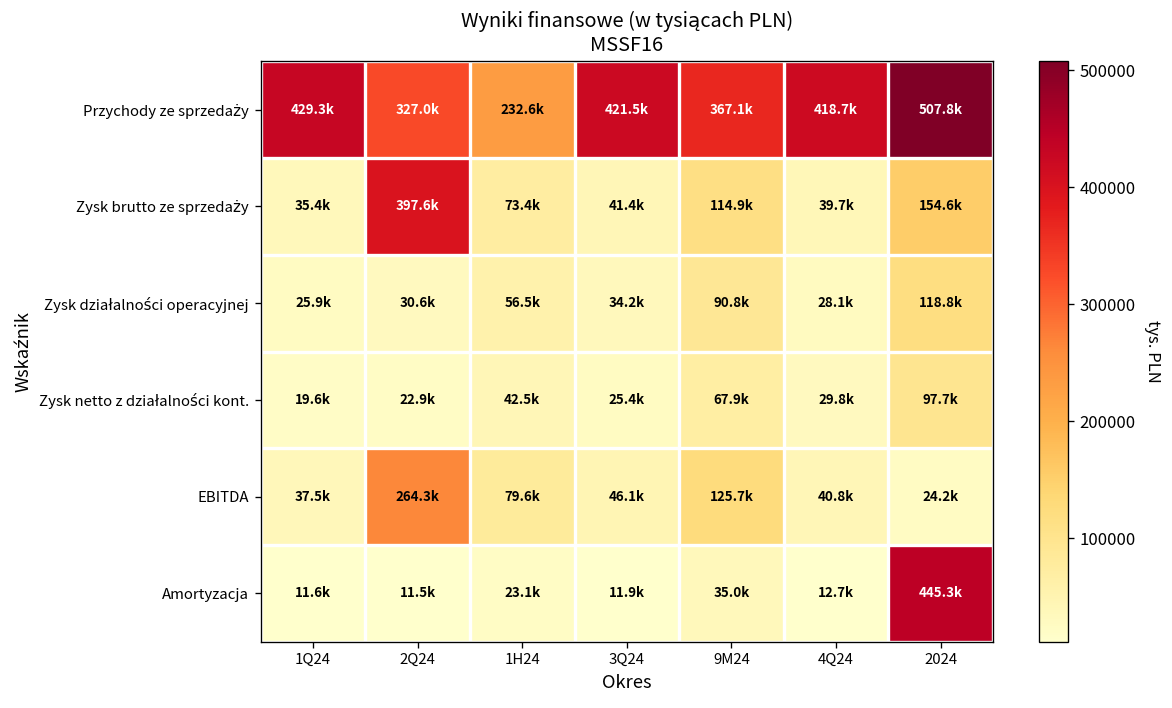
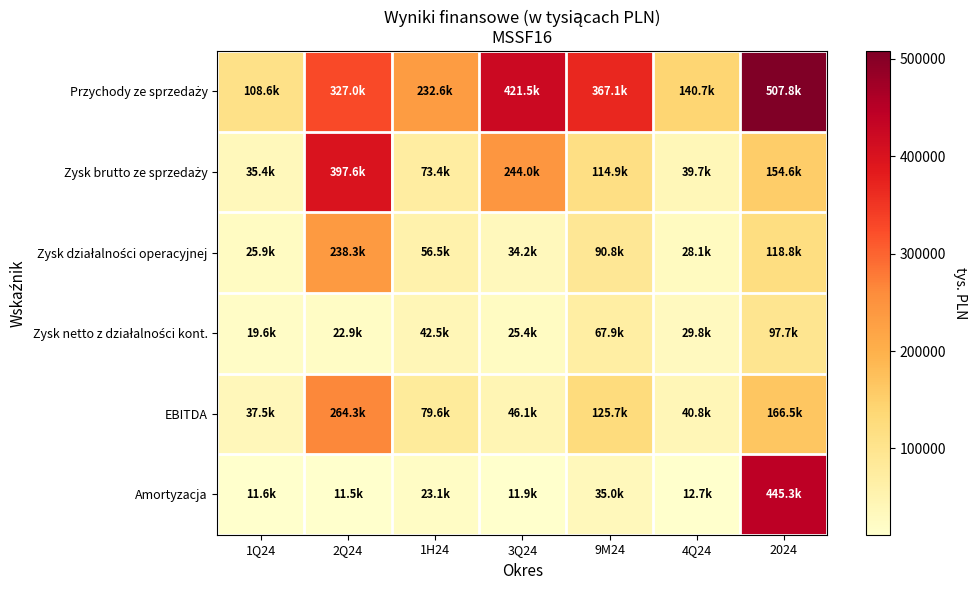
Przychody ze sprzedaży, 1Q24: 429.3k -> 108.6k
Przychody ze sprzedaży, 4Q24: 418.7k -> 140.7k
Zysk brutto ze sprzedaży, 3Q24: 41.4k -> 244.0k
Zysk działalności operacyjnej, 2Q24: 30.6k -> 238.3k
EBITDA, 2024: 24.2k -> 166.5k
